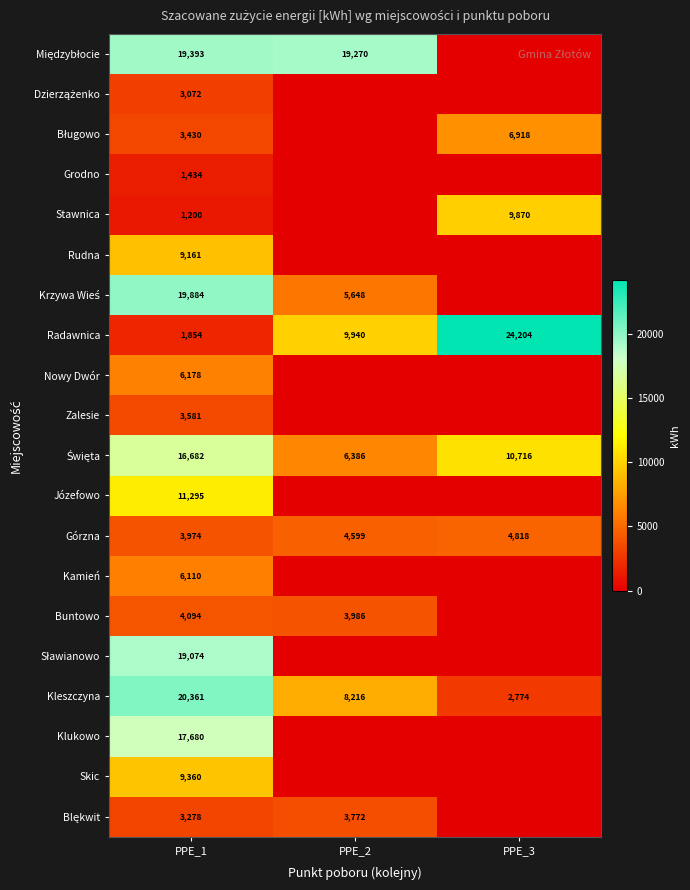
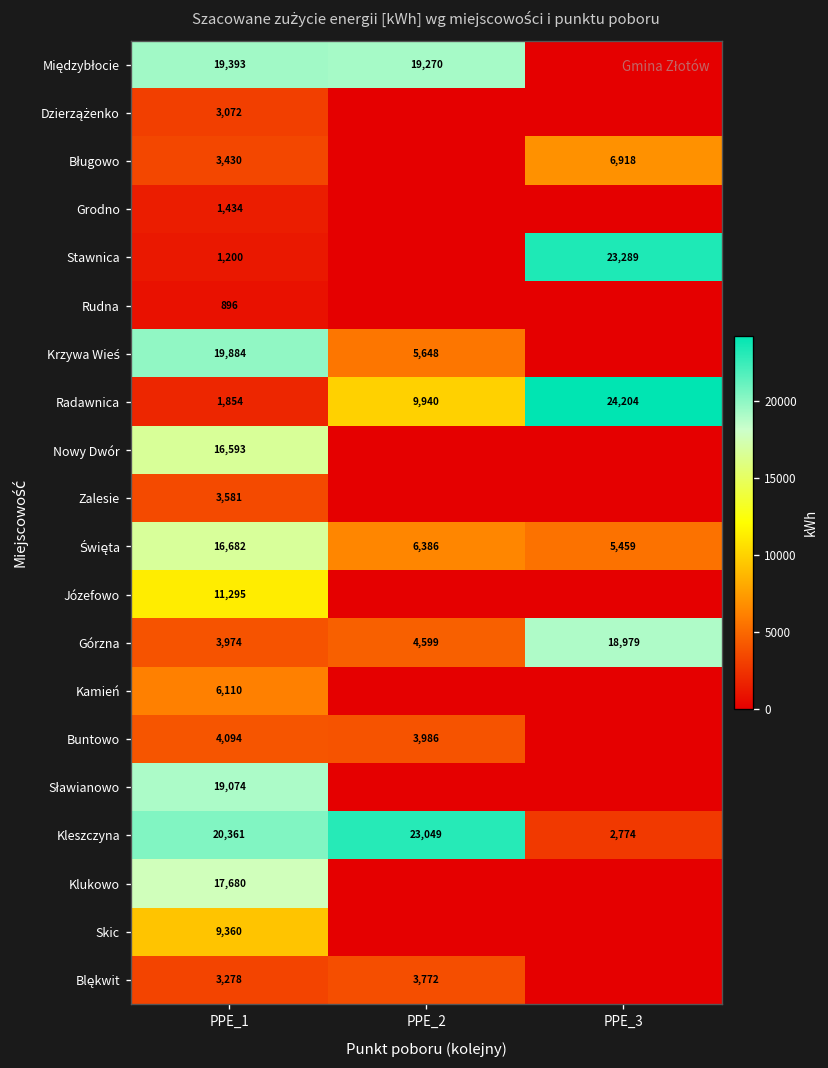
Stawnica, PPE_3: 9,870 -> 23,289
Rudna, PPE_1: 9,161 -> 896
Nowy Dwór, PPE_1: 6,178 -> 16,593
Święta, PPE_3: 10,716 -> 5,459
Górzna, PPE_3: 4,818 -> 18,979
Kleszczyna, PPE_2: 8,216 -> 23,049
